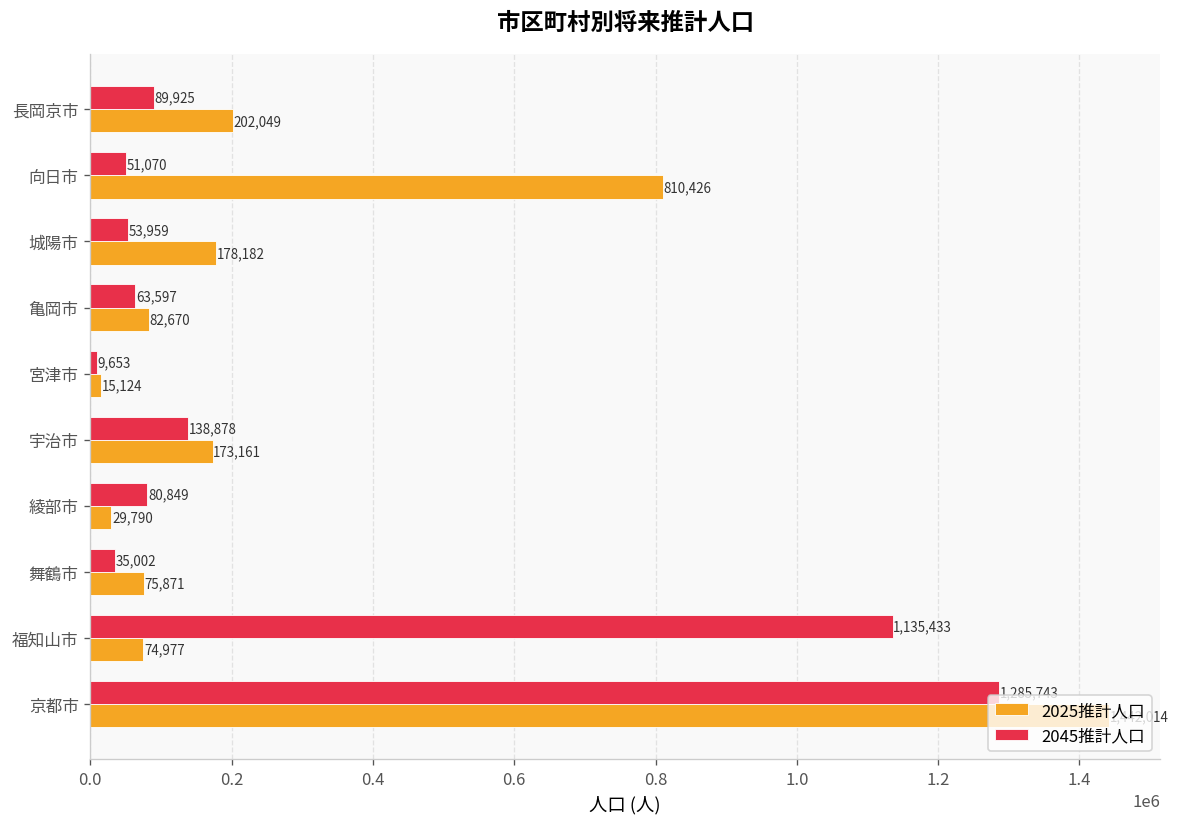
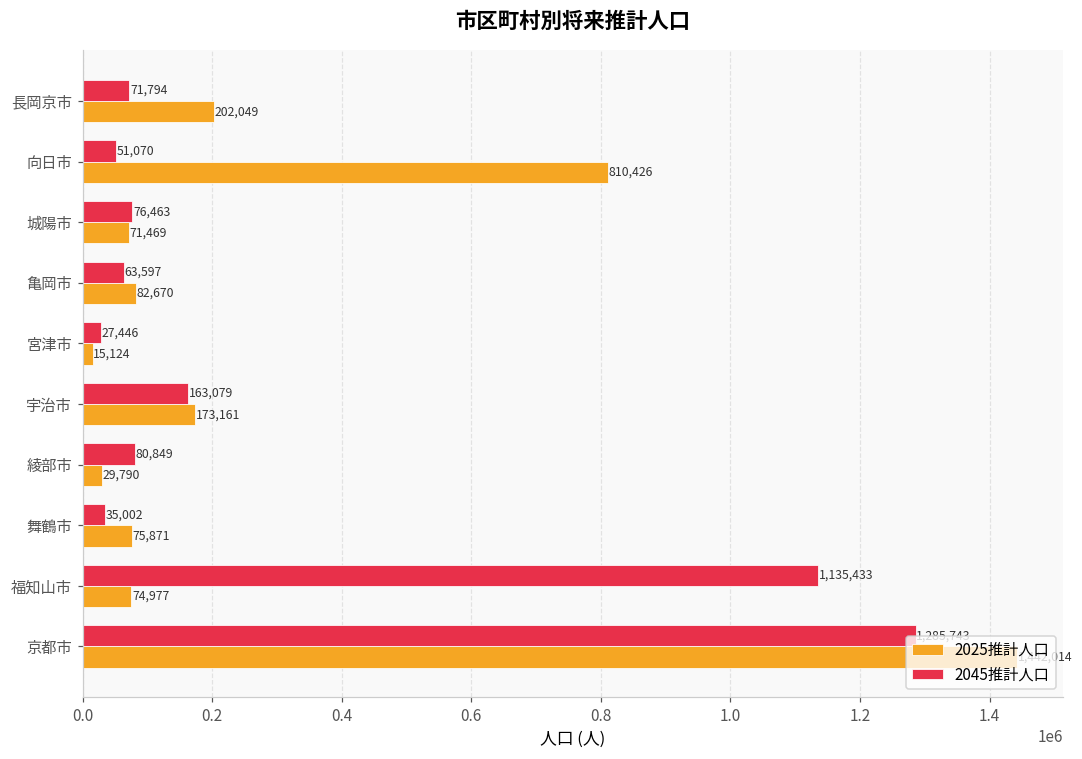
2045推計人口, 長岡京市: 89,925 -> 71,794
2045推計人口, 城陽市: 53,959 -> 76,463
2025推計人口, 城陽市: 178,182 -> 71,469
2045推計人口, 宮津市: 9,653 -> 27,446
2045推計人口, 宇治市: 138,878 -> 163,079
